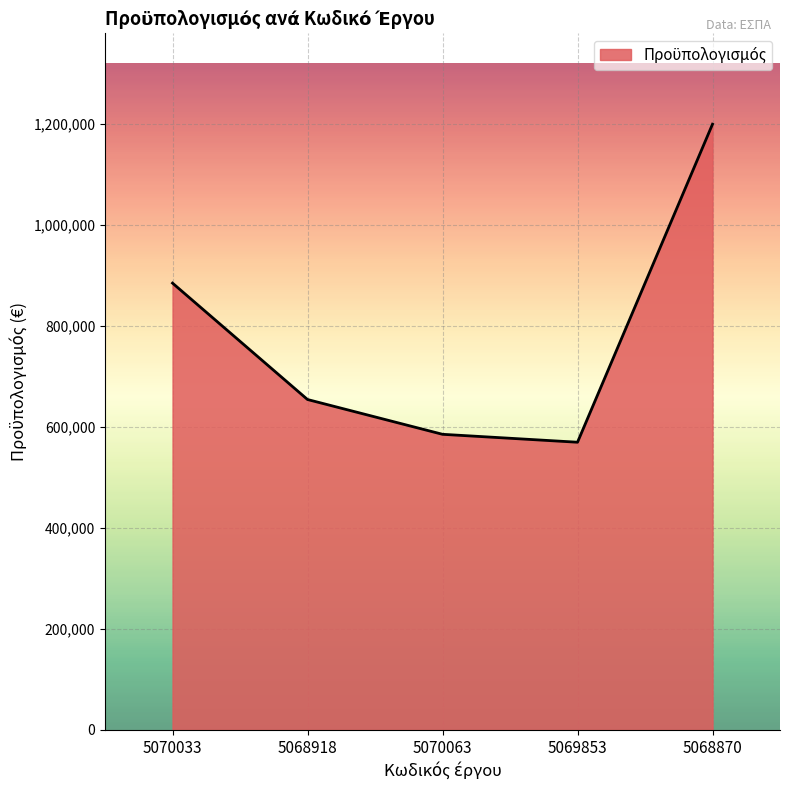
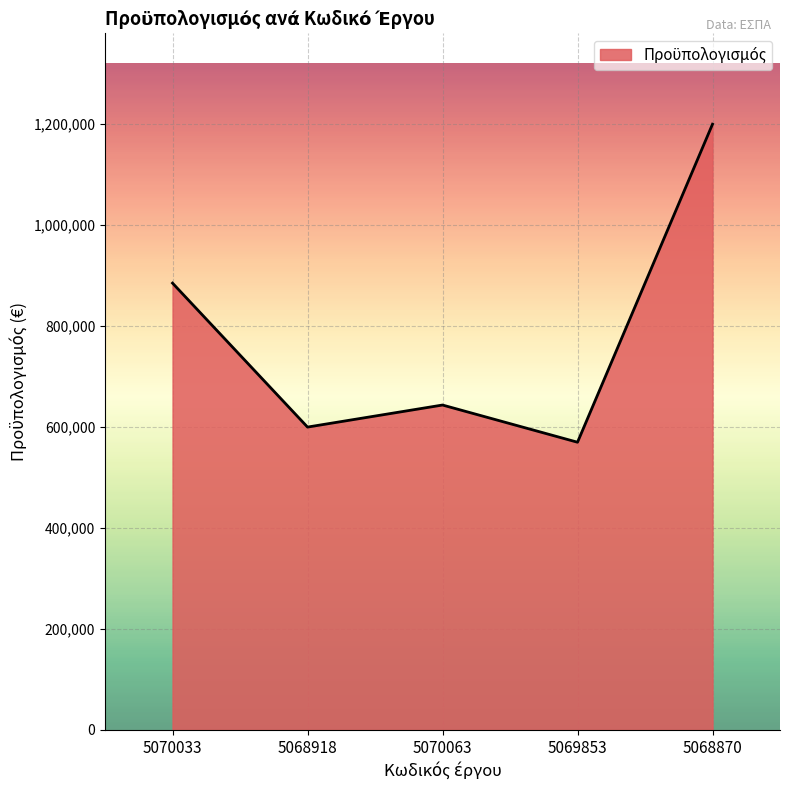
5068918: 650,000 -> 600,000
5070063: 590,000 -> 640,000
